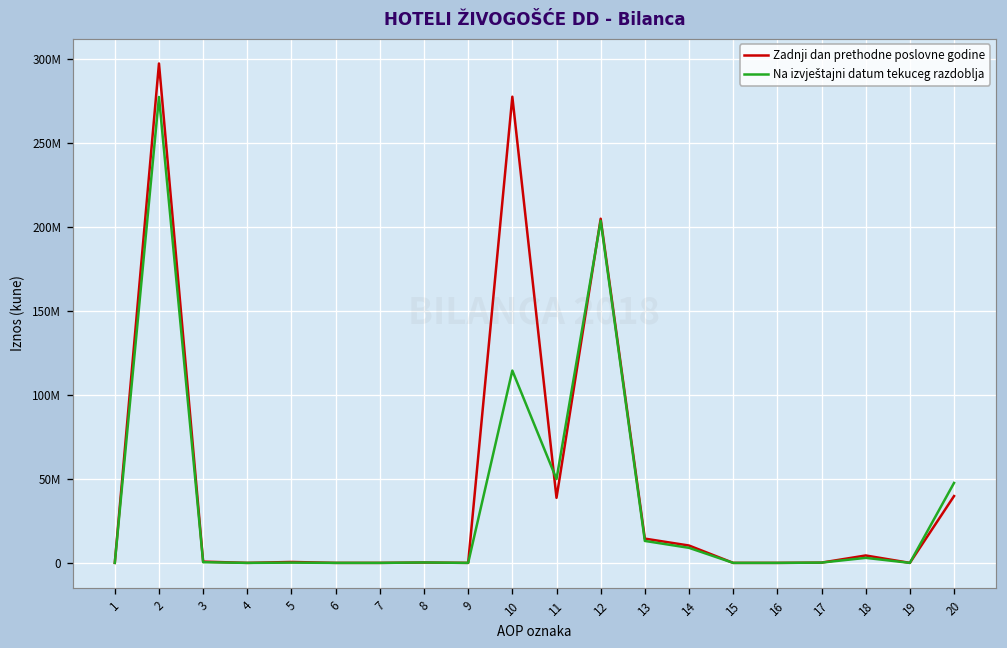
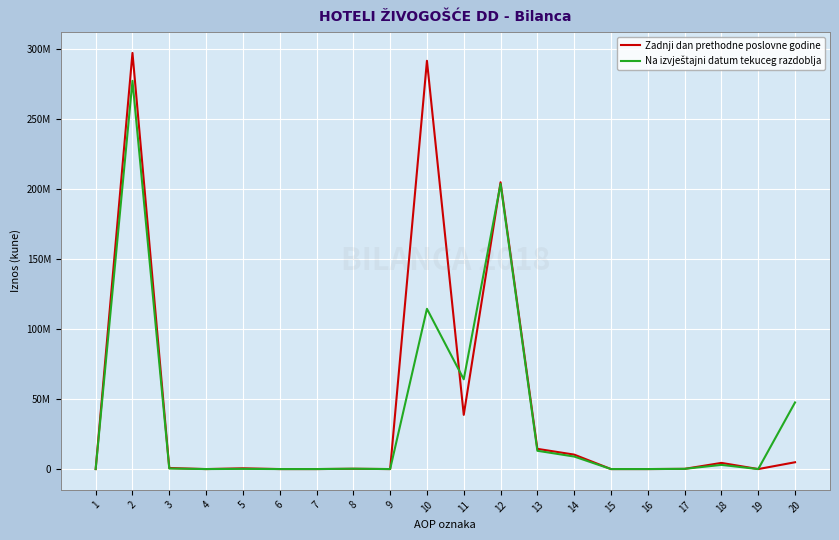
Zadnji dan prethodne poslovne godine, 10: 278000000 -> 292000000
Na izvještajni datum tekuceg razdoblja, 11: 50000000 -> 64000000
Zadnji dan prethodne poslovne godine, 20: 40000000 -> 5000000
